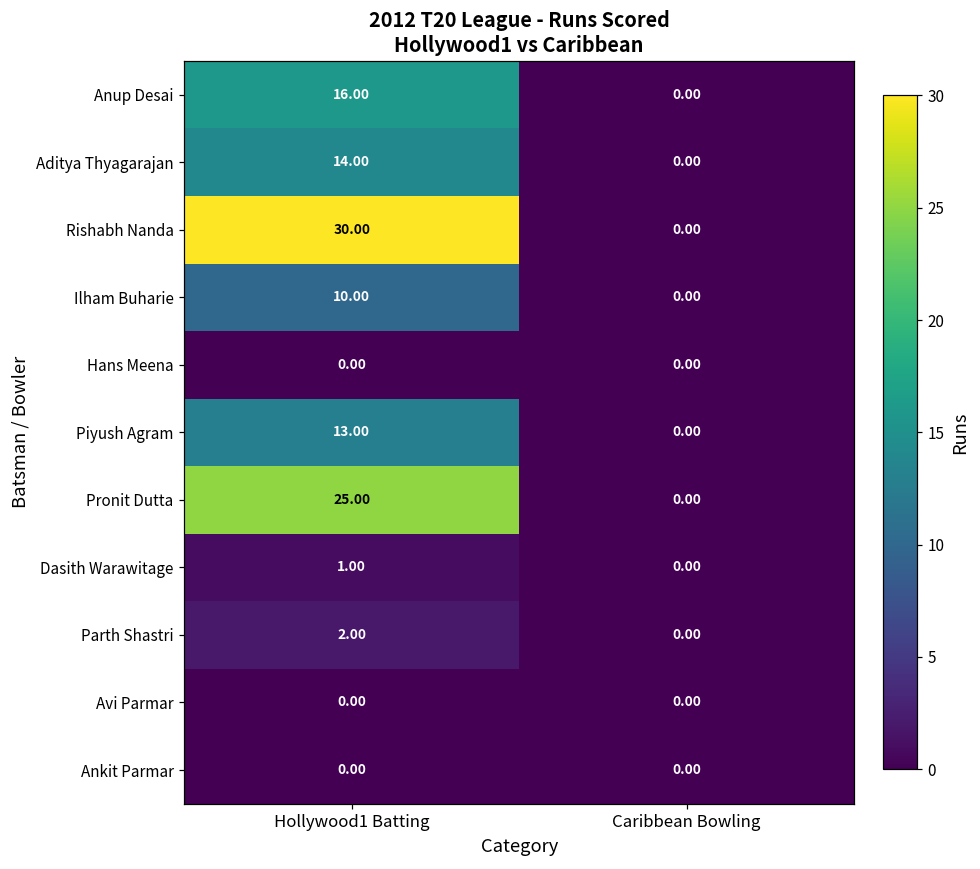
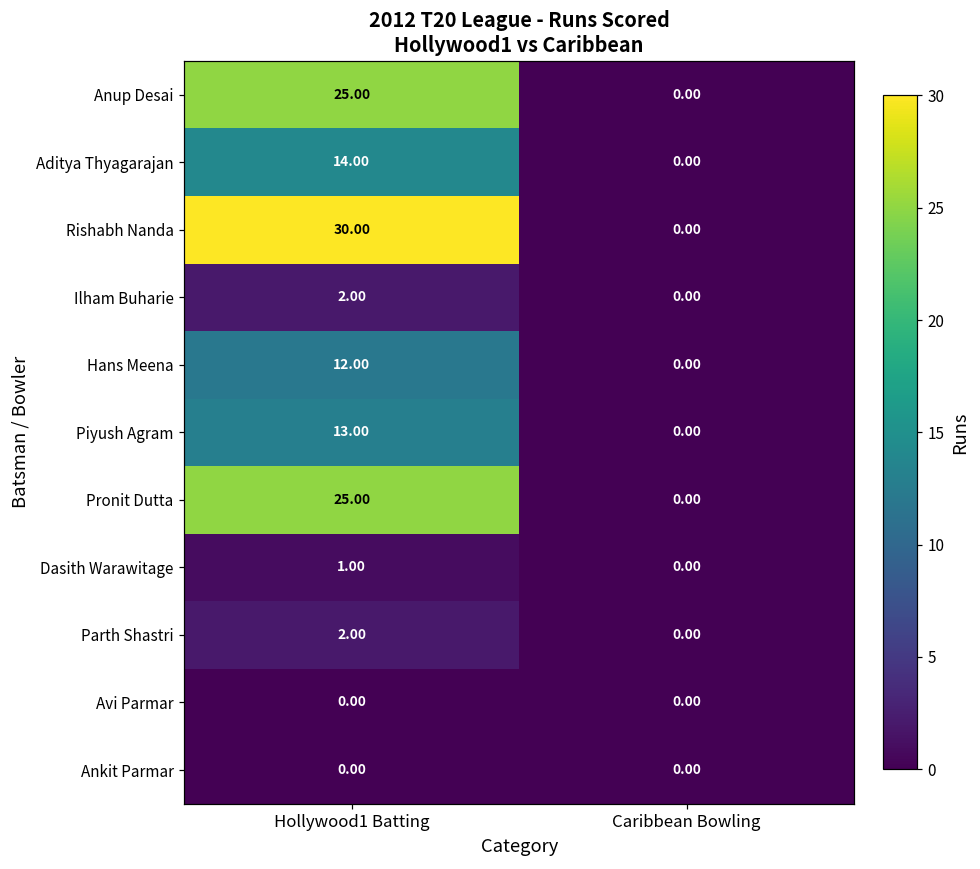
Anup Desai, Hollywood1 Batting: 16.00 -> 25.00
Ilham Buharie, Hollywood1 Batting: 10.00 -> 2.00
Hans Meena, Hollywood1 Batting: 0.00 -> 12.00
